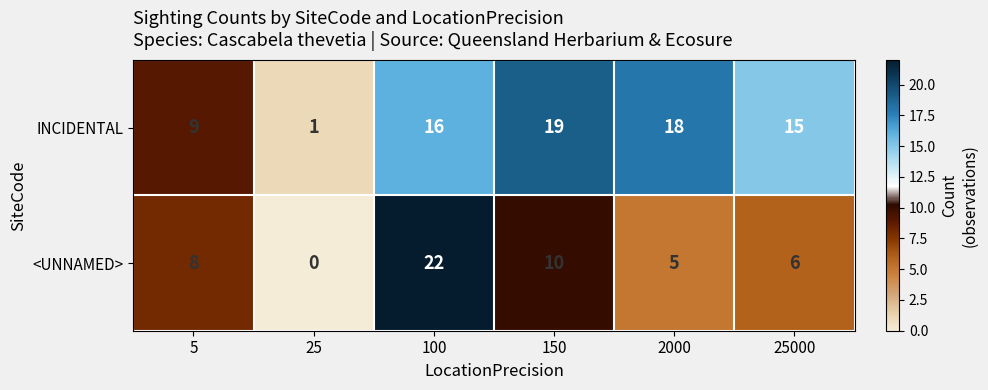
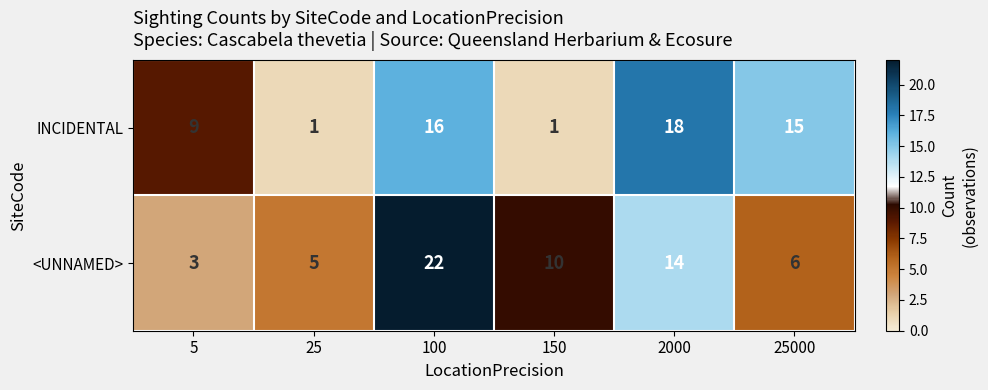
INCIDENTAL, 150: 19 -> 1
<UNNAMED>, 5: 8 -> 3
<UNNAMED>, 25: 0 -> 5
<UNNAMED>, 2000: 5 -> 14
